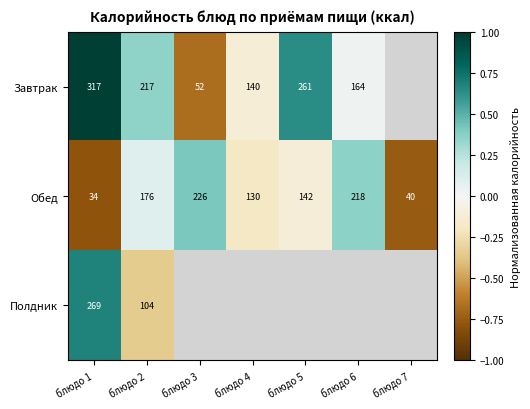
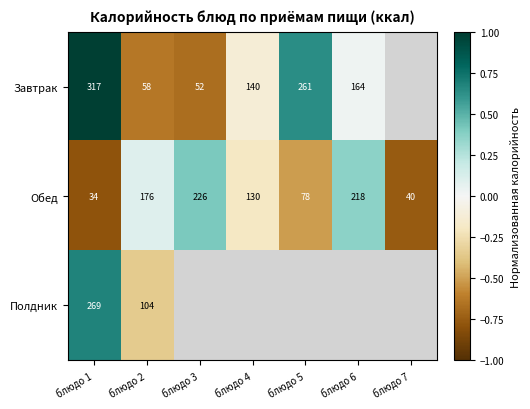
Завтрак, блюдо 2: 217 -> 58
Обед, блюдо 5: 142 -> 78
